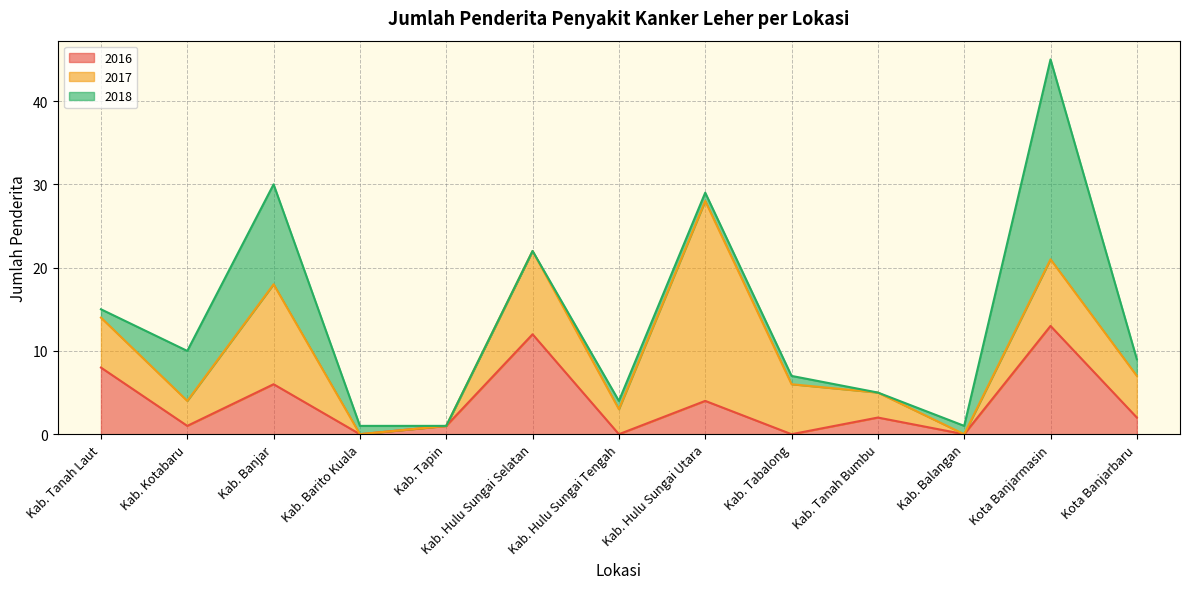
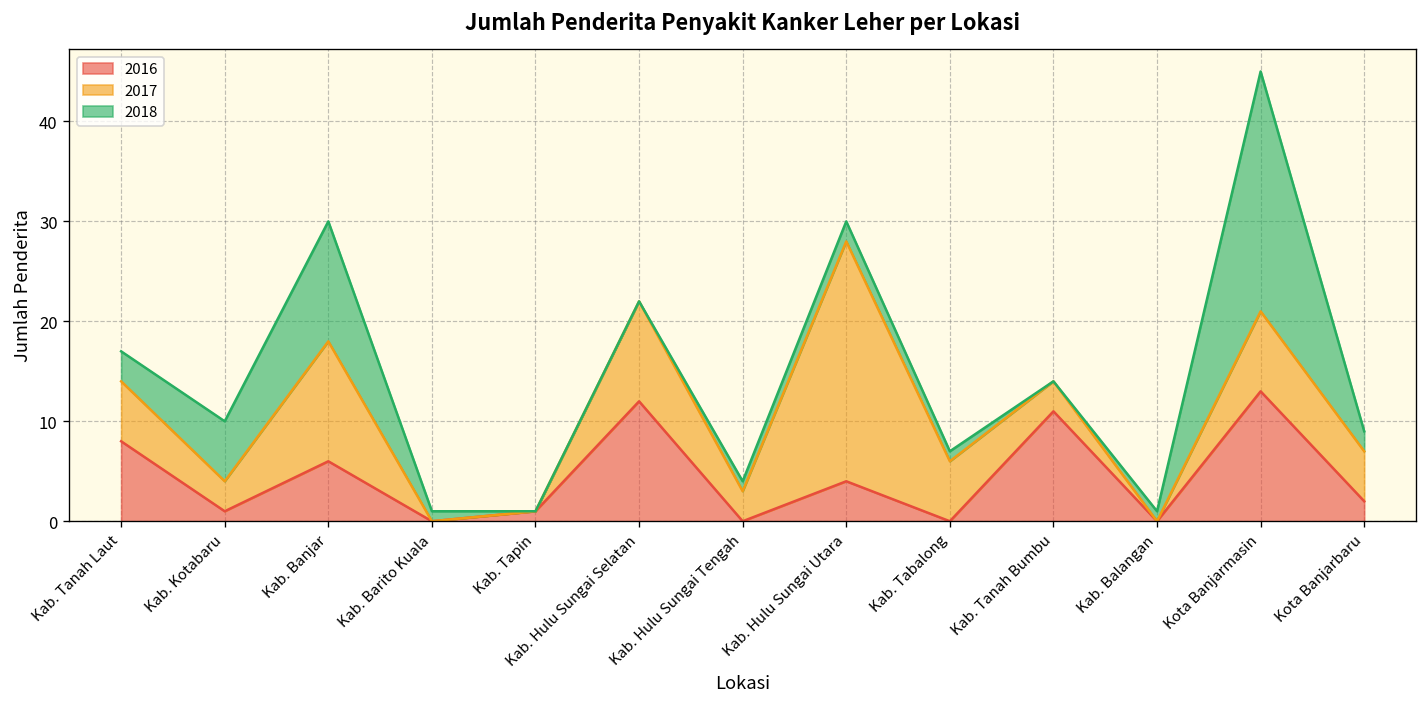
2018, Kab. Tanah Laut: 1 -> 3
2018, Kab. Hulu Sungai Utara: 1 -> 2
2016, Kab. Tanah Bumbu: 2 -> 11
